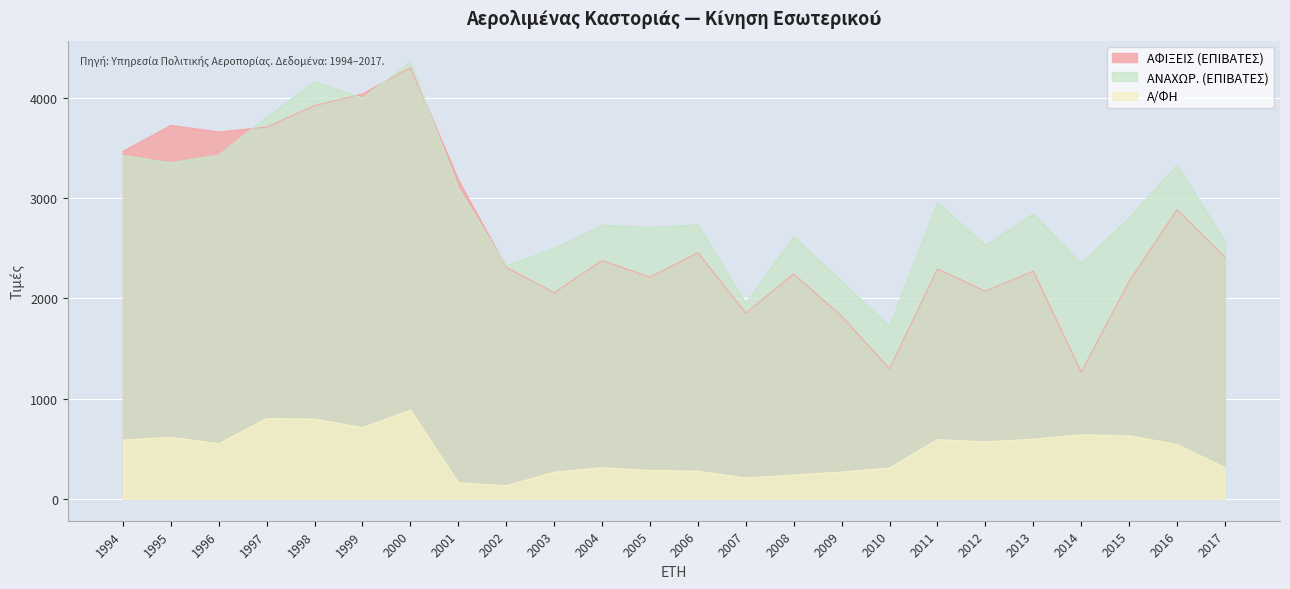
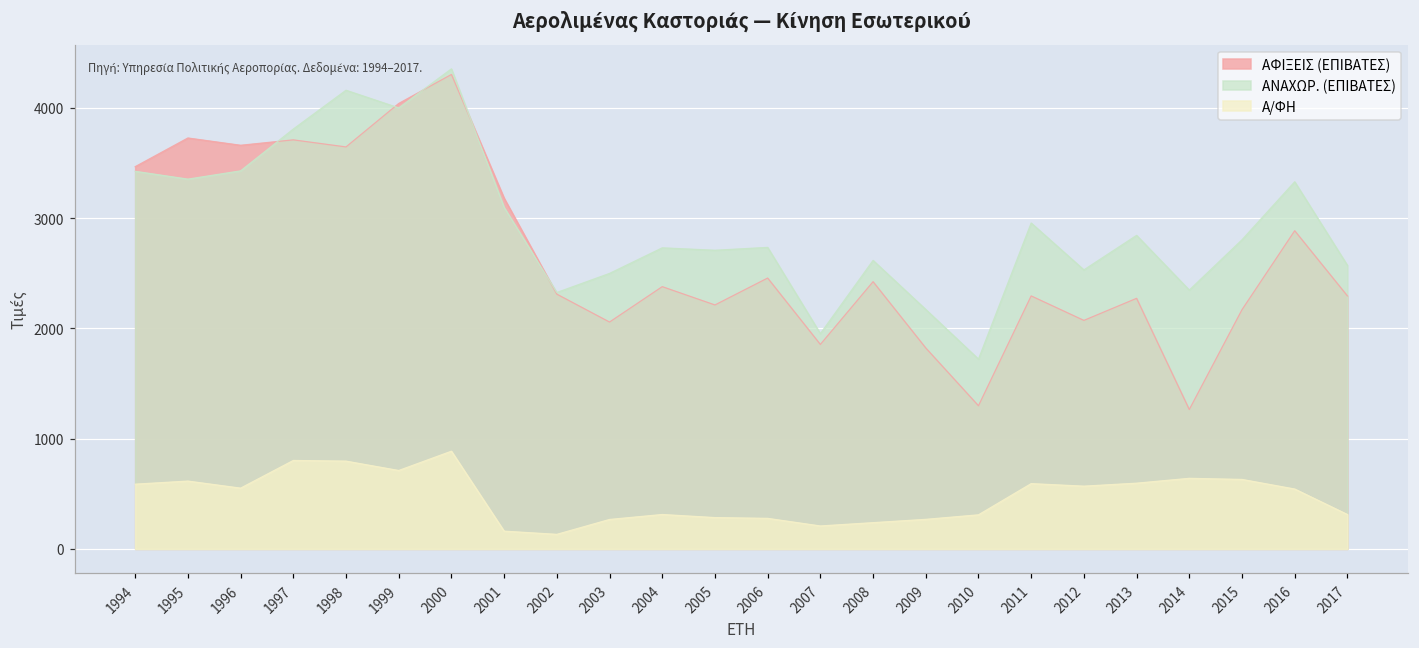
ΑΦΙΞΕΙΣ (ΕΠΙΒΑΤΕΣ), 1998: 3920 -> 3650
ΑΦΙΞΕΙΣ (ΕΠΙΒΑΤΕΣ), 2008: 2240 -> 2420
ΑΦΙΞΕΙΣ (ΕΠΙΒΑΤΕΣ), 2017: 2410 -> 2290
